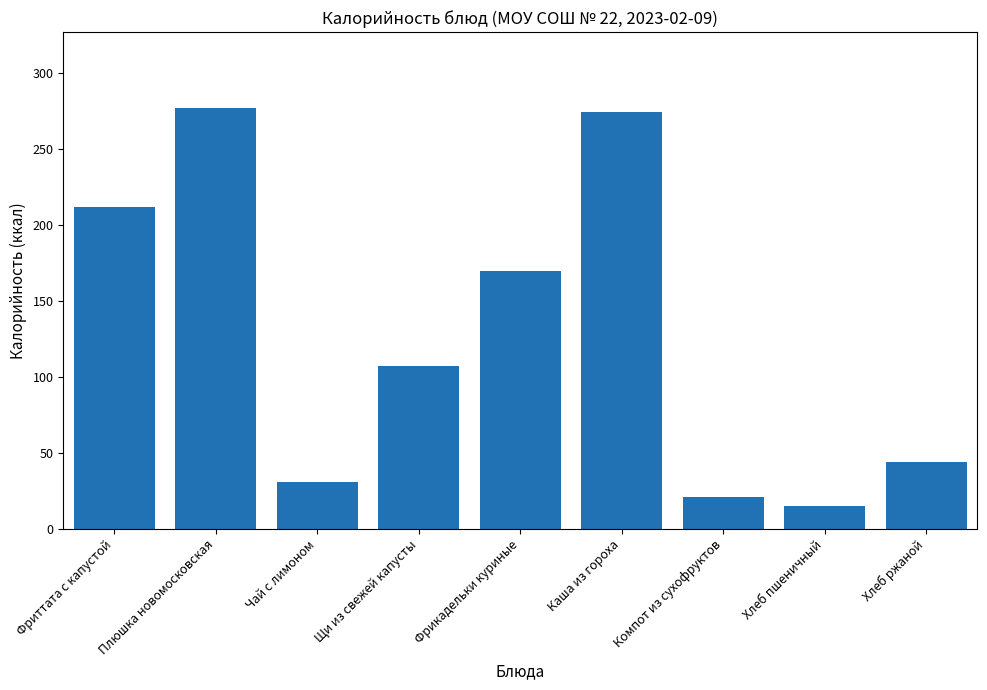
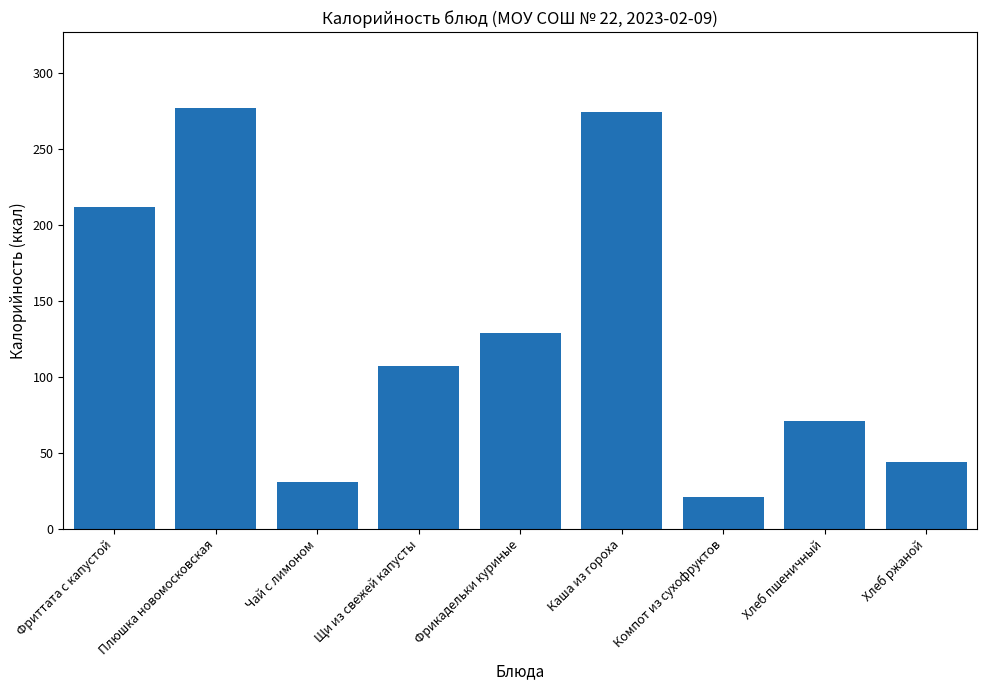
Фрикадельки куриные: 169 -> 129
Хлеб пшеничный: 15 -> 71
